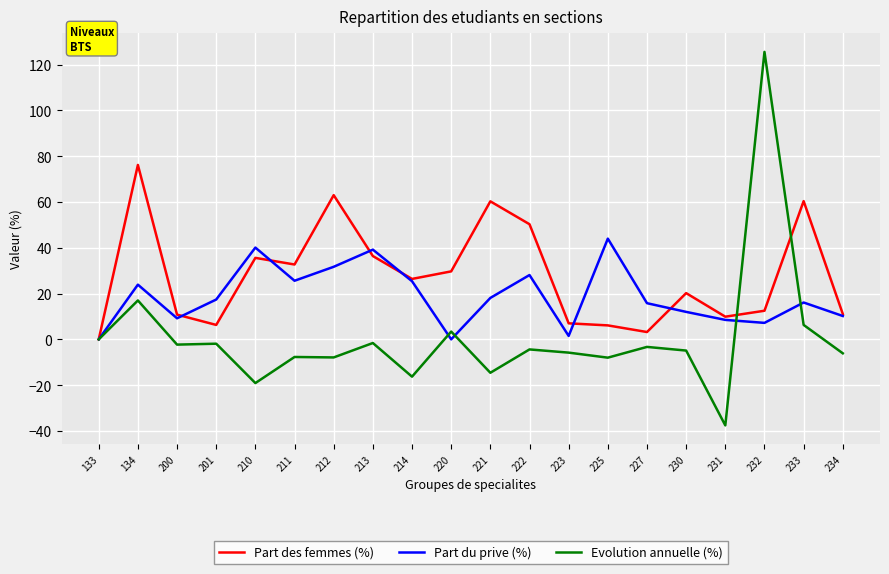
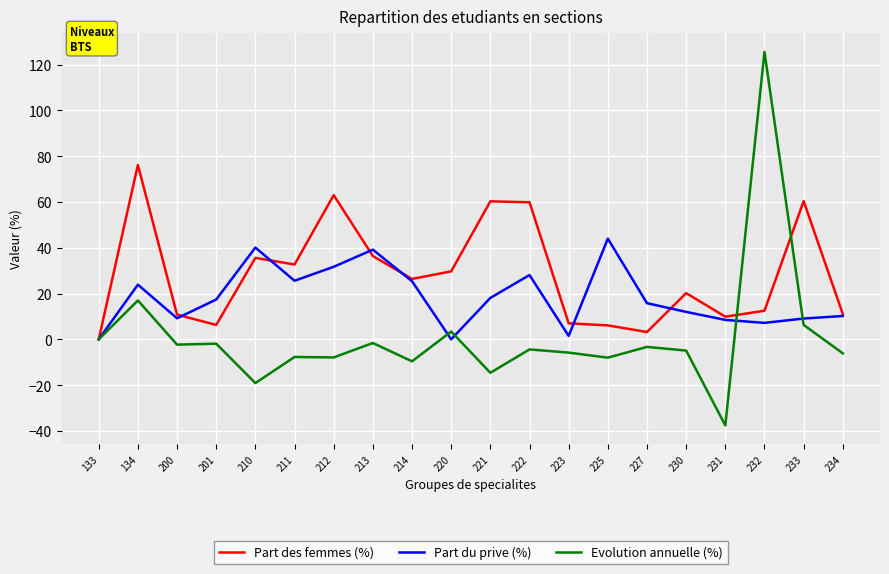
Evolution annuelle (%), 214: -16 -> -10
Part des femmes (%), 222: 50 -> 60
Part du prive (%), 233: 16 -> 9
